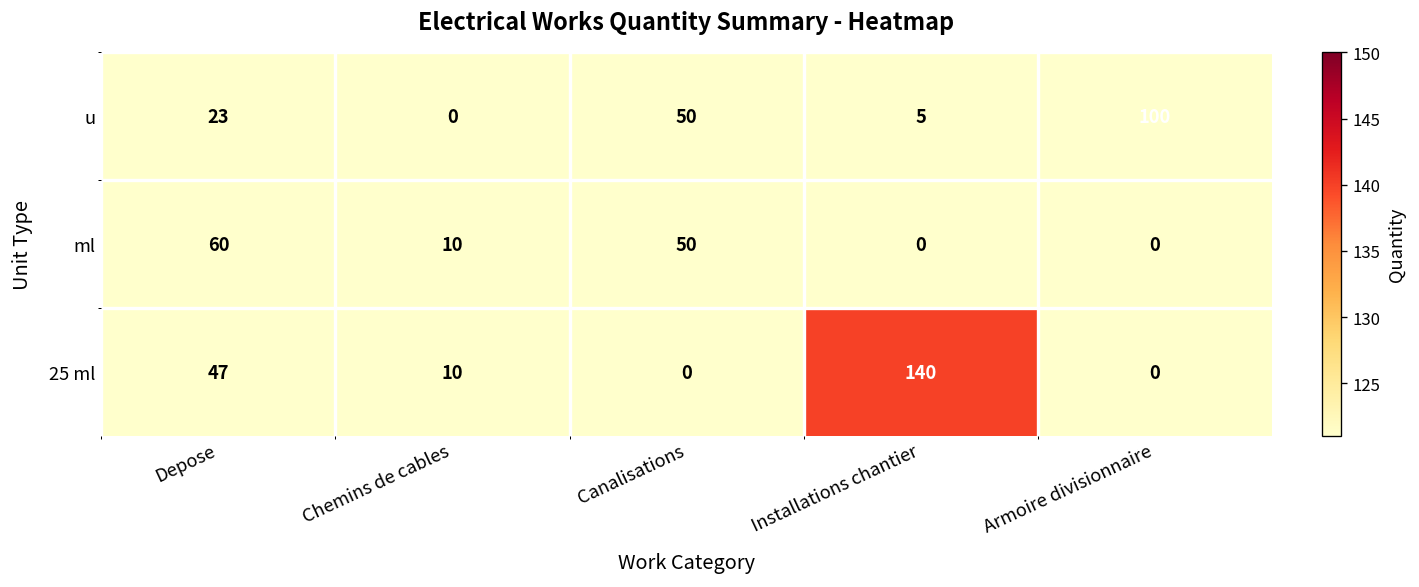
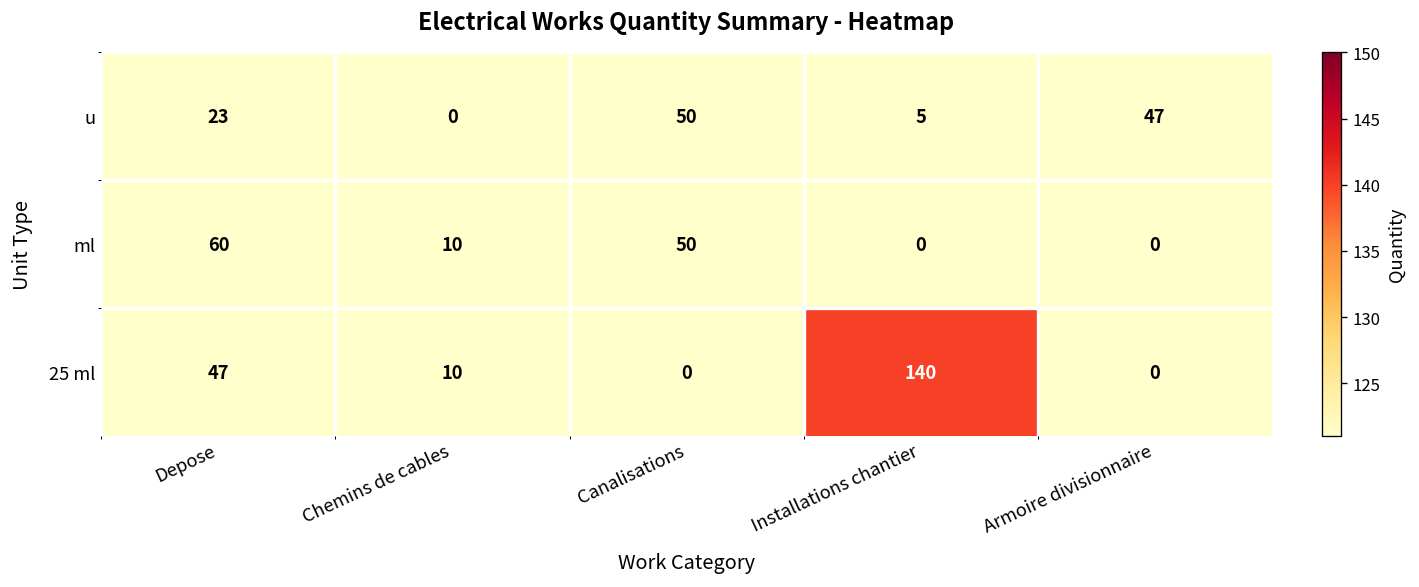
u, Armoire divisionnaire: 100 -> 47
